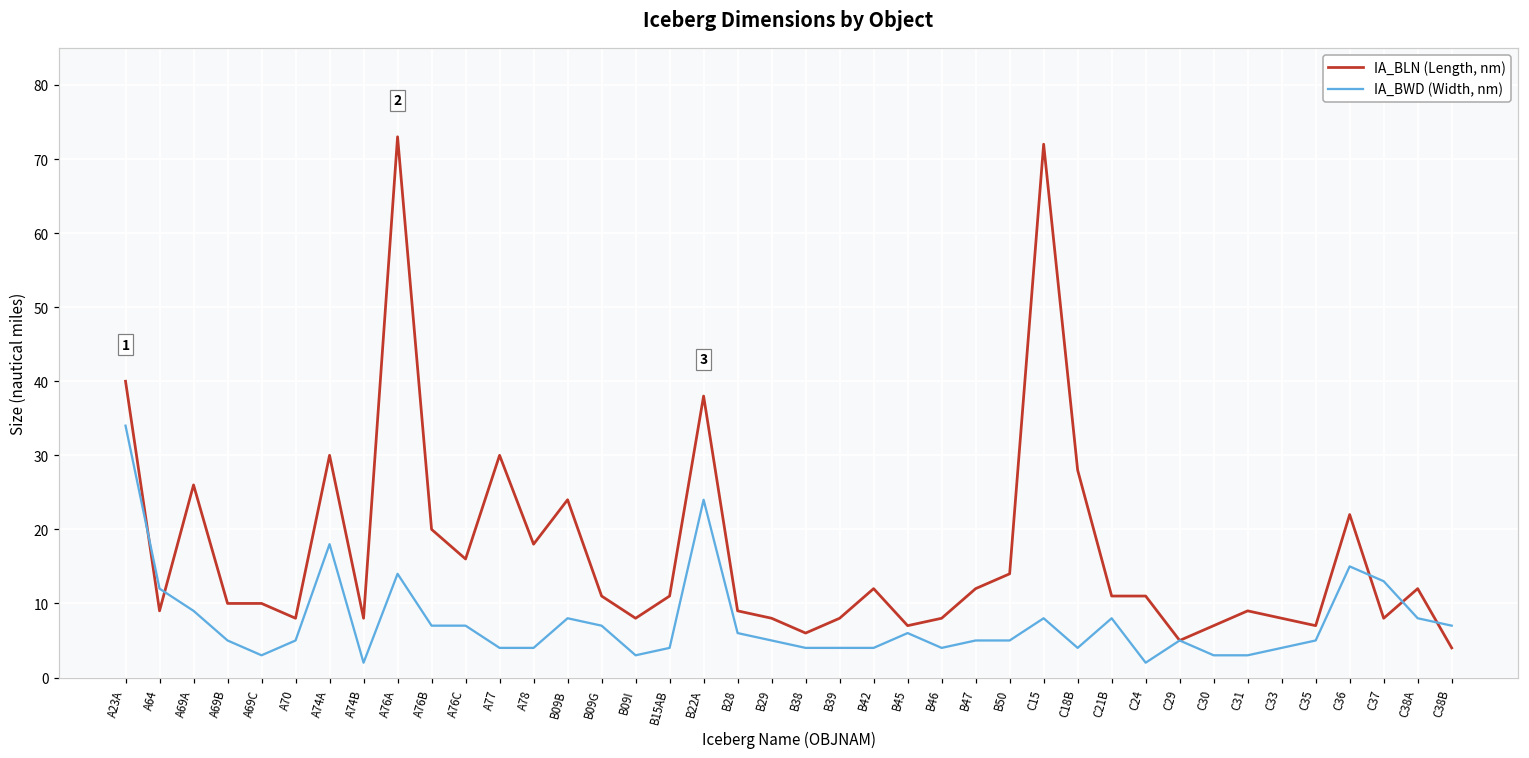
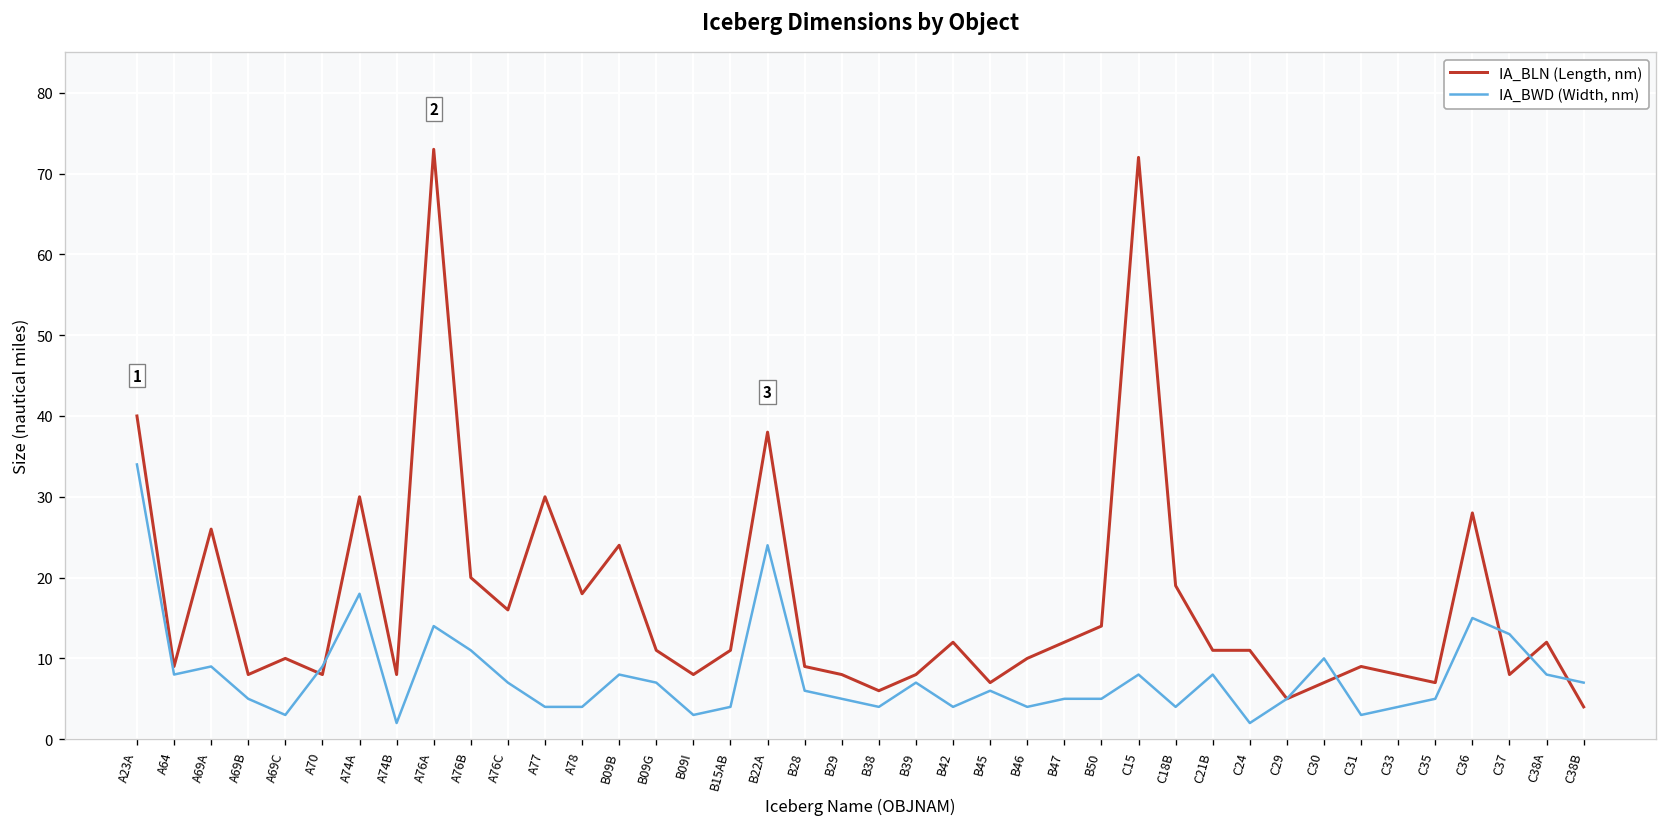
IA_BWD (Width, nm), A64: 12 -> 8
IA_BLN (Length, nm), A69B: 10 -> 8
IA_BWD (Width, nm), A70: 5 -> 9
IA_BWD (Width, nm), A76B: 7 -> 11
IA_BWD (Width, nm), B39: 4 -> 7
IA_BLN (Length, nm), B46: 8 -> 10
IA_BLN (Length, nm), C18B: 28 -> 19
IA_BWD (Width, nm), C30: 3 -> 10
IA_BLN (Length, nm), C36: 22 -> 28
